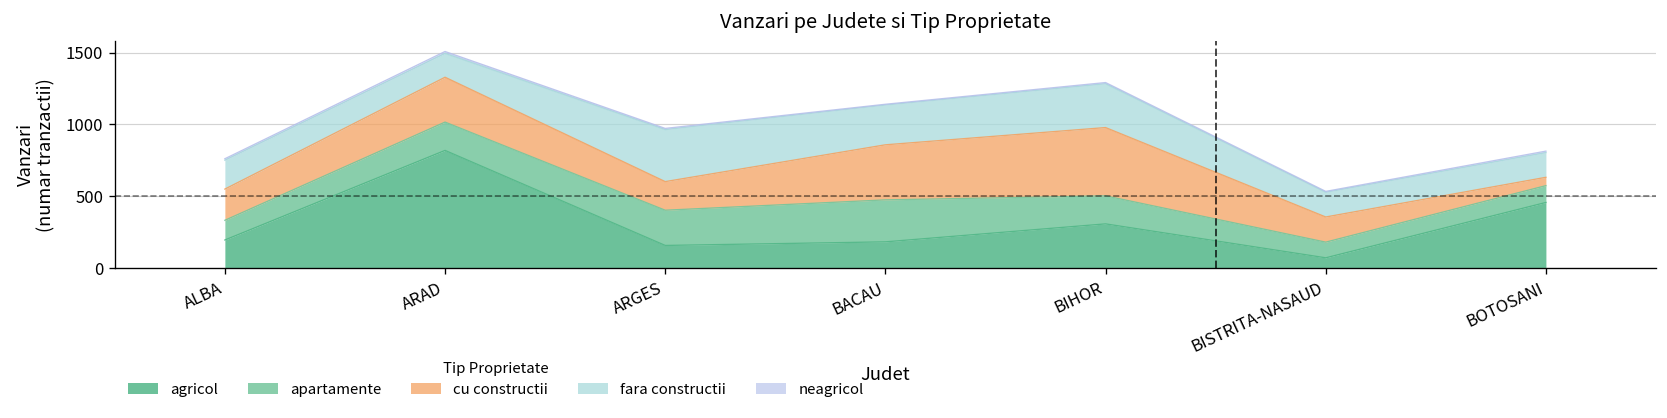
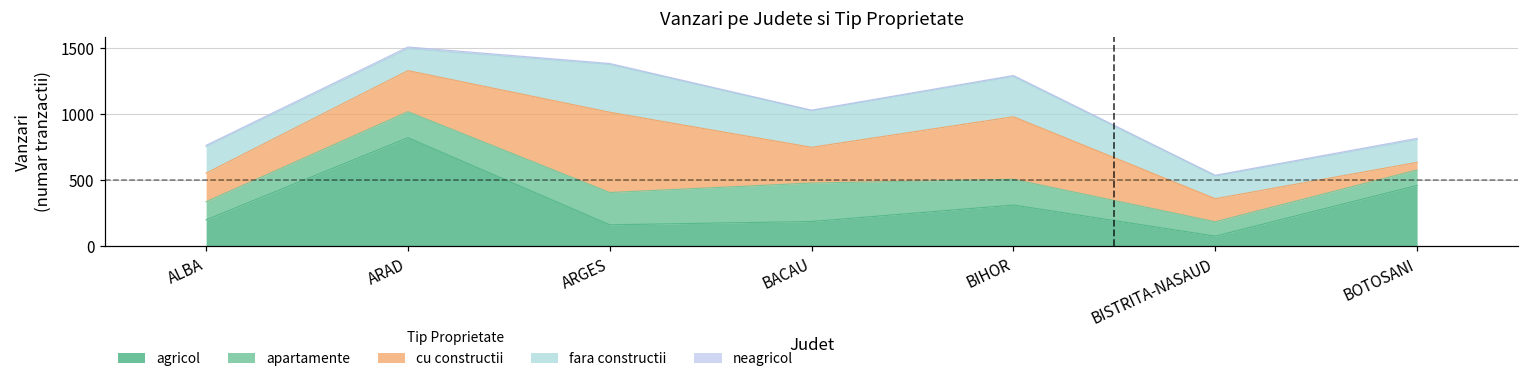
cu constructii, ARGES: 200 -> 610
cu constructii, BACAU: 380 -> 270
